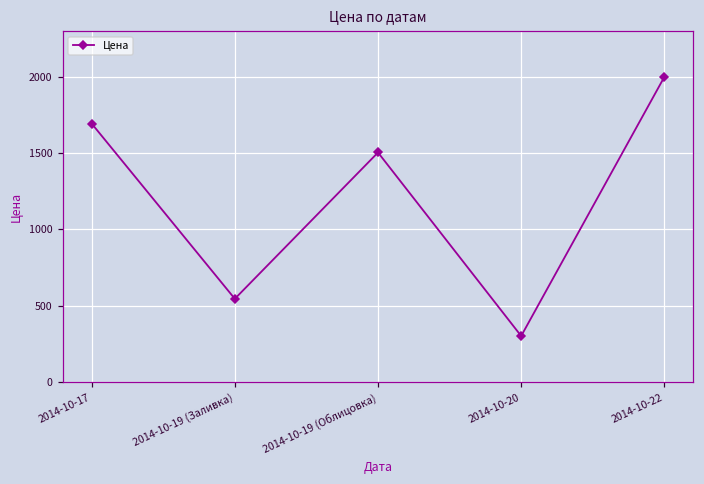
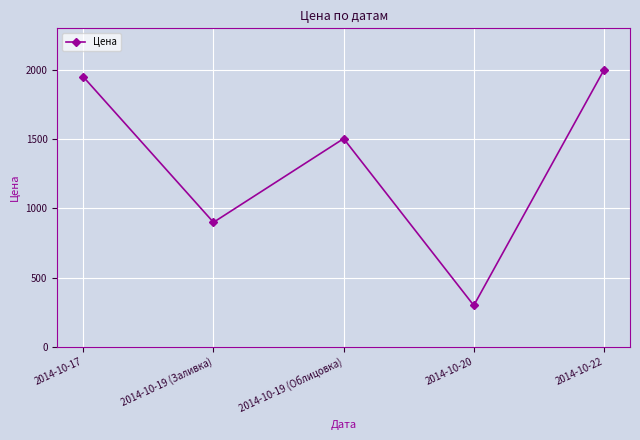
2014-10-17: 1690 -> 1950
2014-10-19 (Заливка): 540 -> 900
